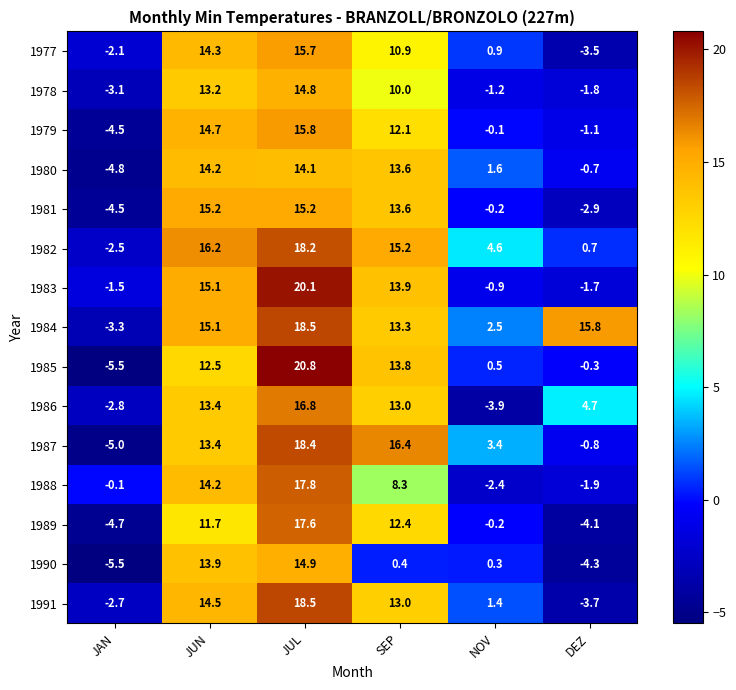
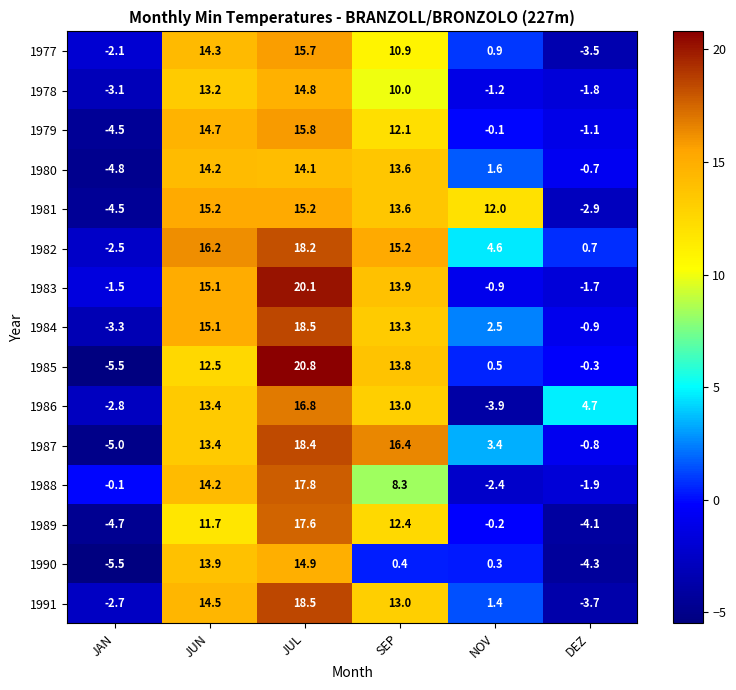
1981, NOV: -0.2 -> 12.0
1984, DEZ: 15.8 -> -0.9
